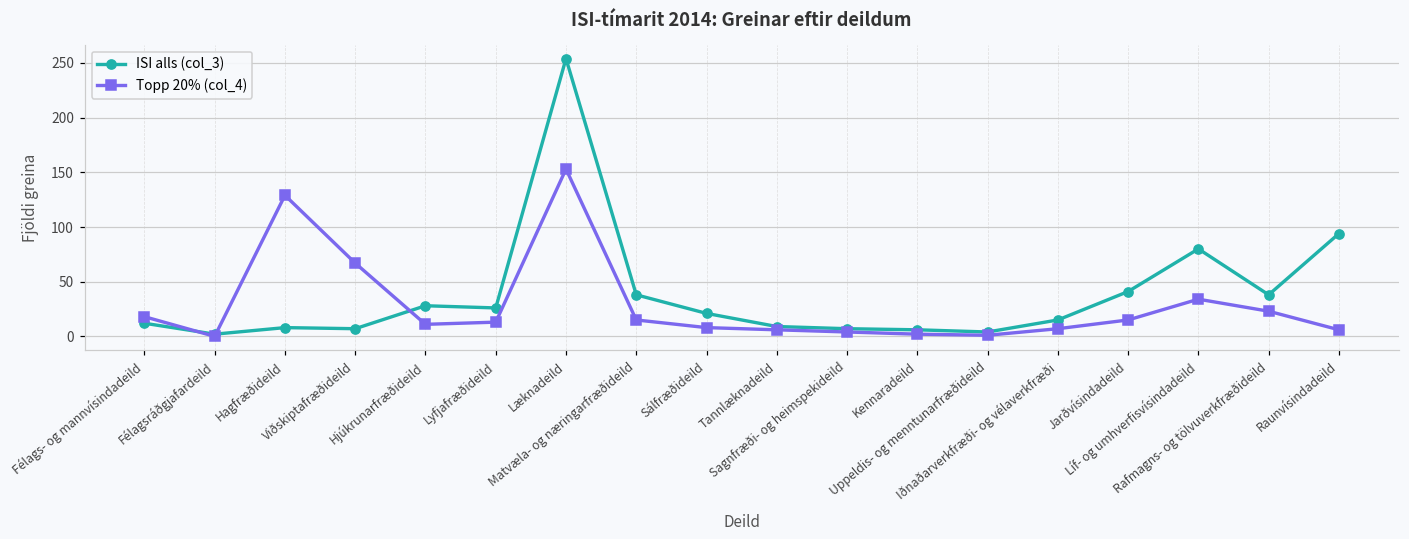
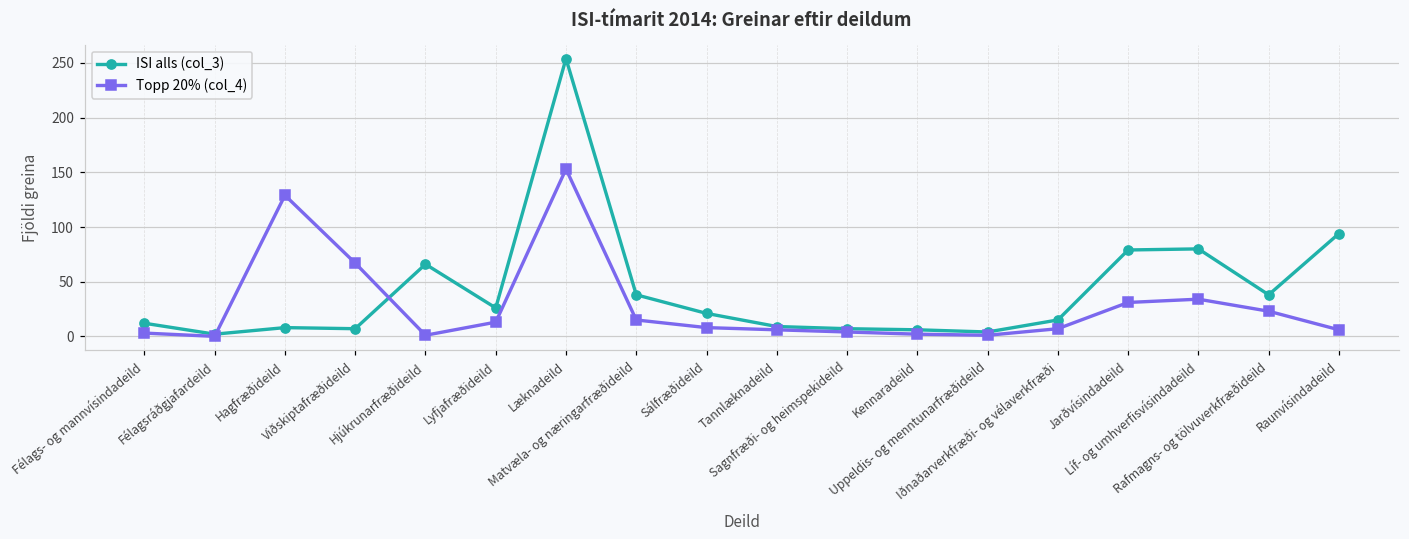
Topp 20% (col_4), Félags- og mannvísindadeild: 20 -> 0
ISI alls (col_3), Hjúkrunarfræðideild: 30 -> 70
Topp 20% (col_4), Hjúkrunarfræðideild: 10 -> 0
ISI alls (col_3), Jarðvísindadeild: 40 -> 80
Topp 20% (col_4), Jarðvísindadeild: 20 -> 30
